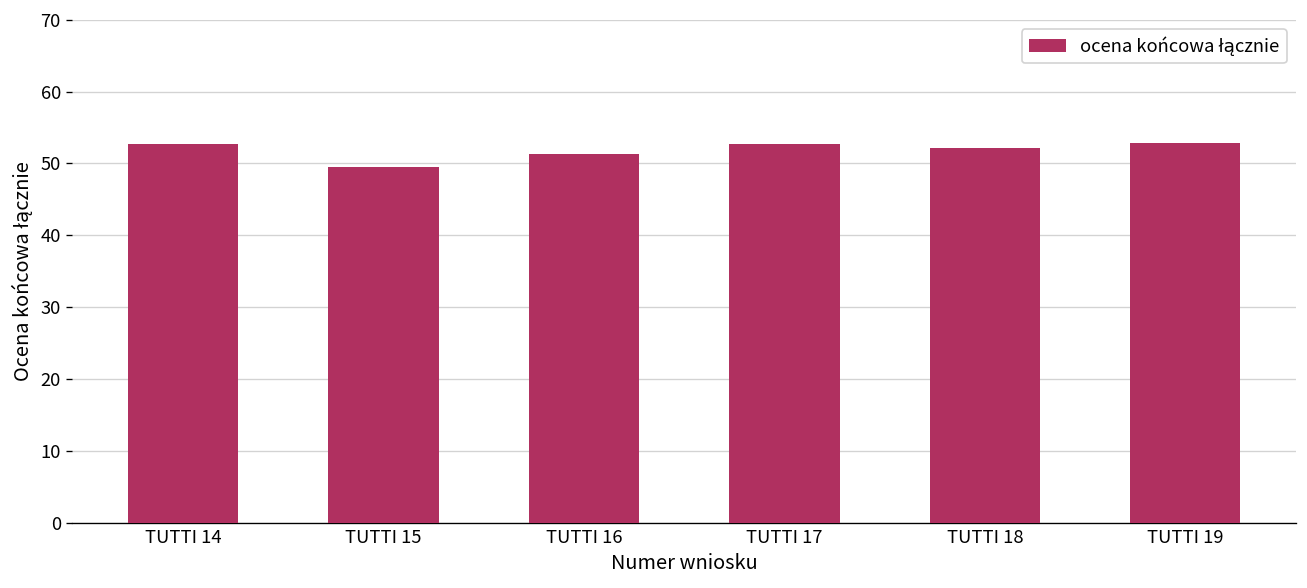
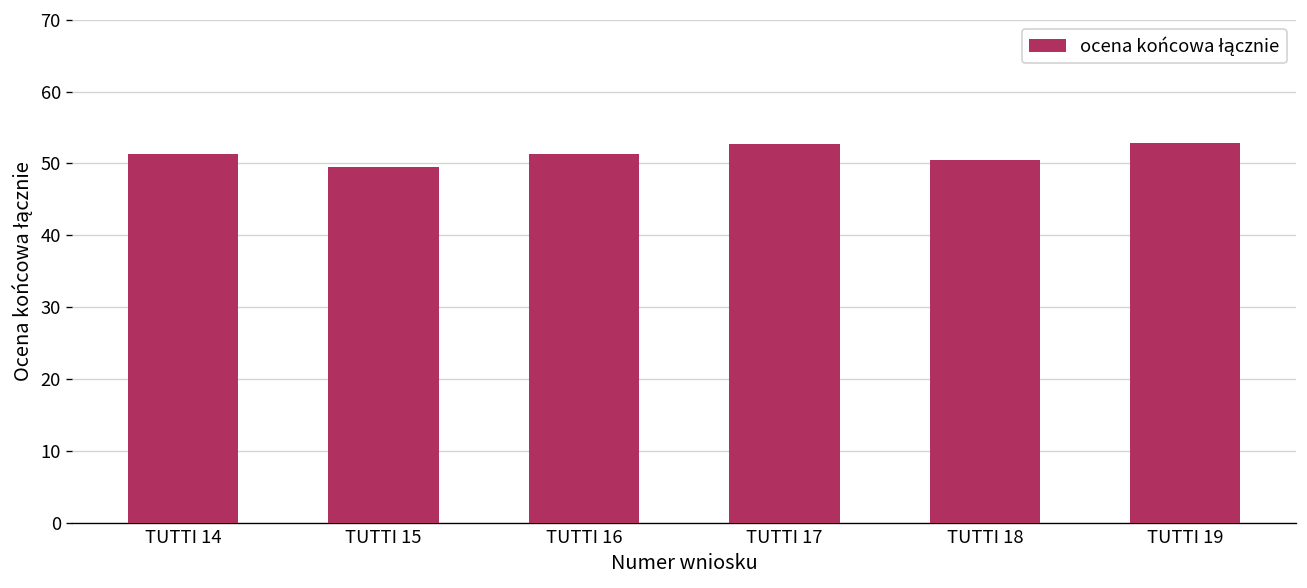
TUTTI 14: 53 -> 51
TUTTI 18: 52 -> 51
